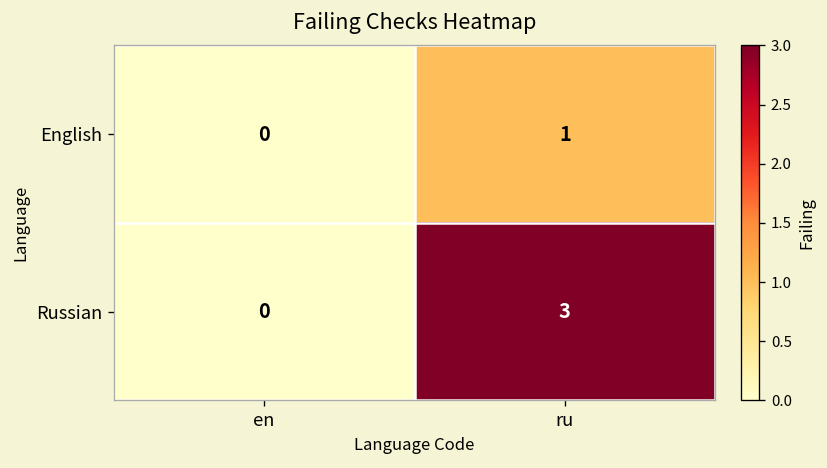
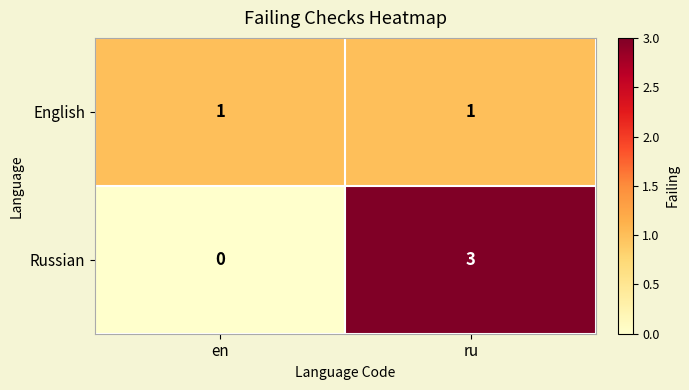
English, en: 0 -> 1
